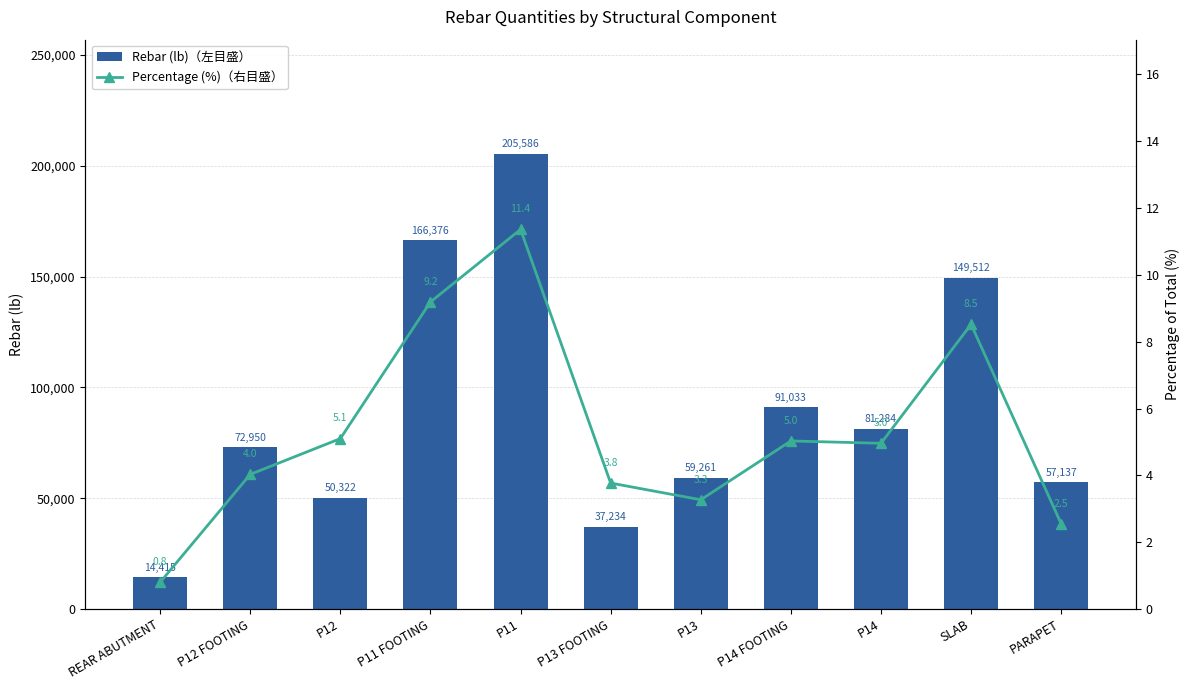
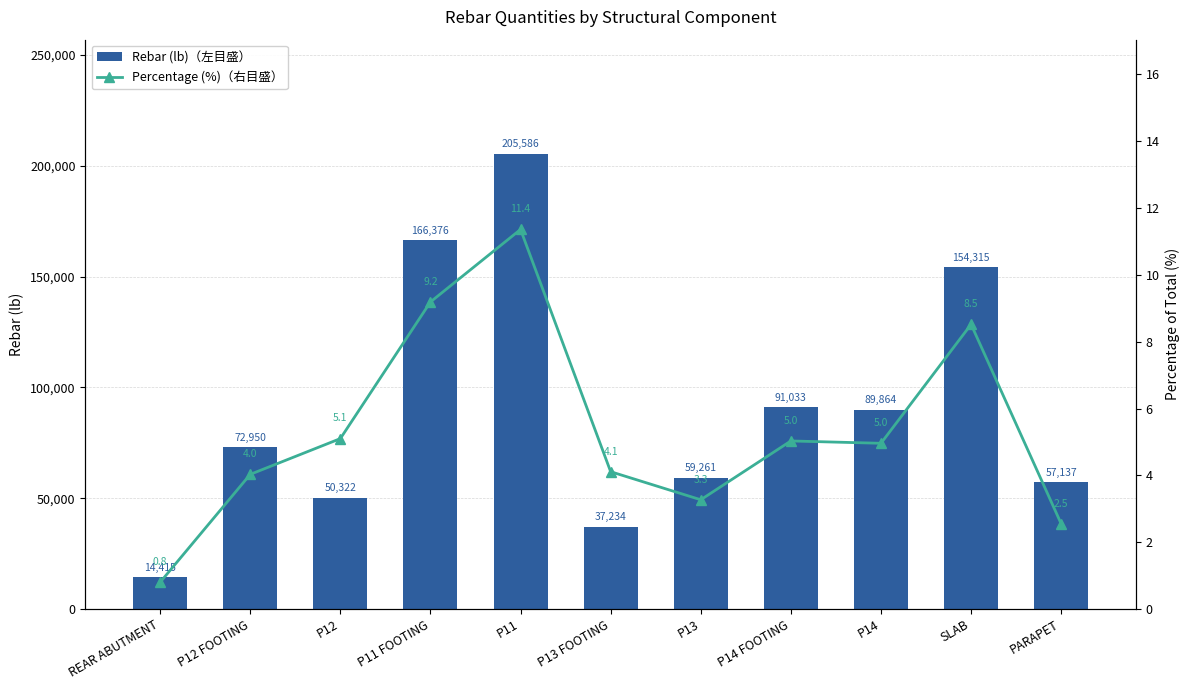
Rebar (lb)（左目盛）, P14: 81,284 -> 89,864
Rebar (lb)（左目盛）, SLAB: 149,512 -> 154,315
Percentage (%)（右目盛）, P13 FOOTING: 3.8 -> 4.1
